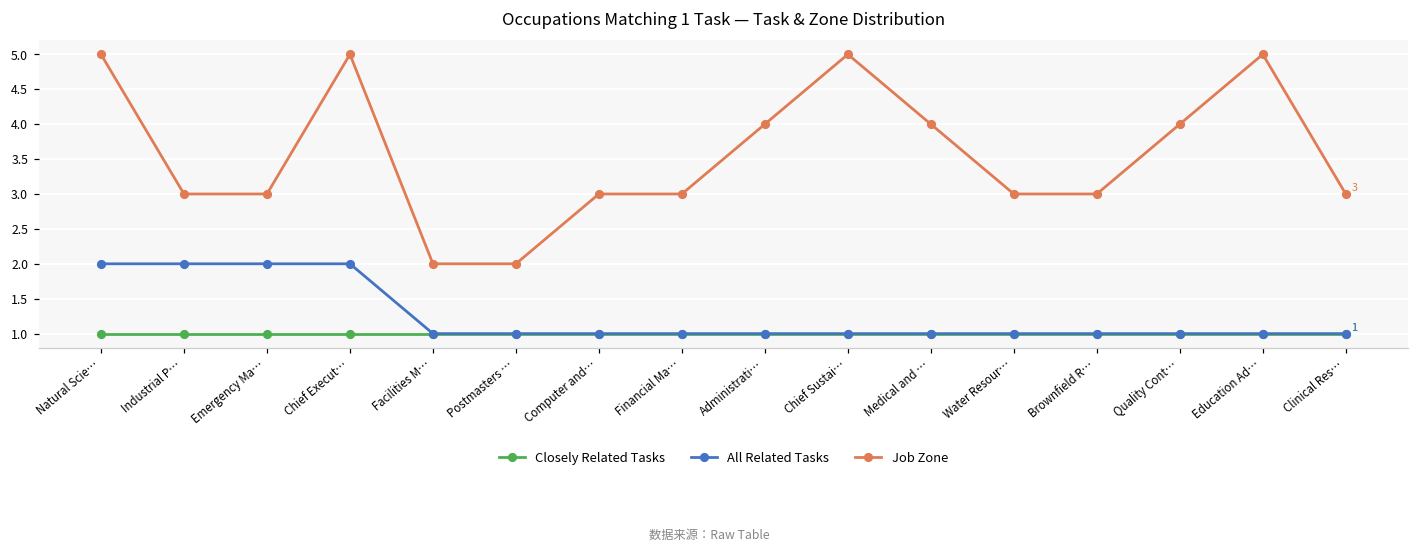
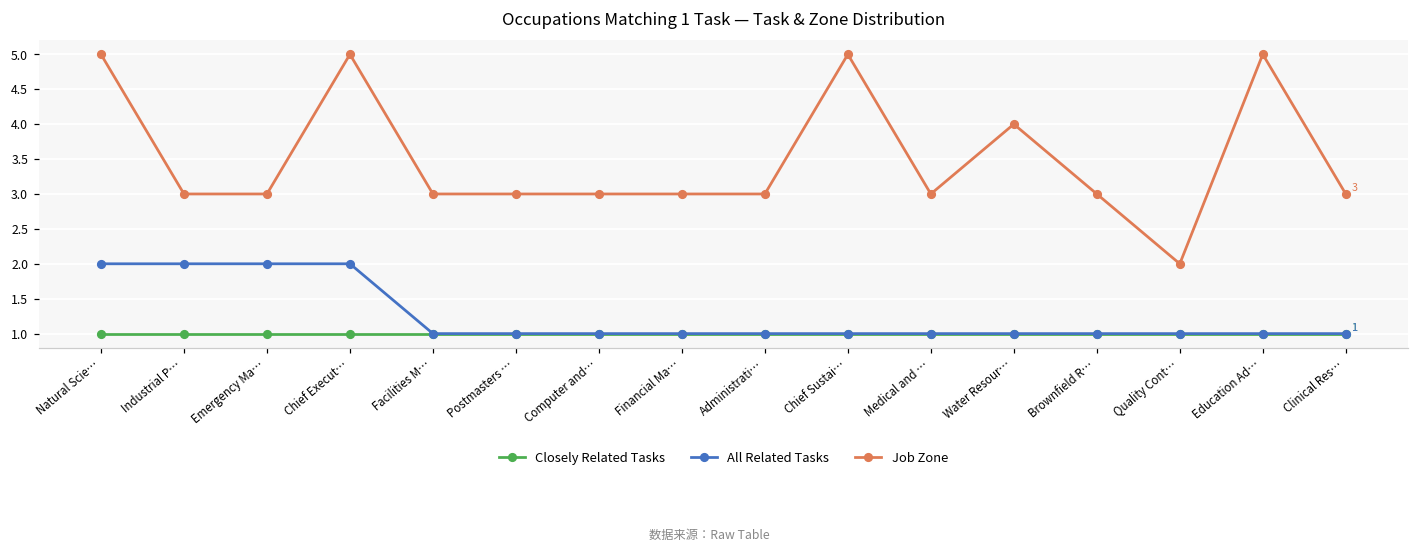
Job Zone, Facilities M…: 2 -> 3
Job Zone, Postmasters …: 2 -> 3
Job Zone, Administrati…: 4 -> 3
Job Zone, Medical and …: 4 -> 3
Job Zone, Water Resour…: 3 -> 4
Job Zone, Quality Cont…: 4 -> 2
